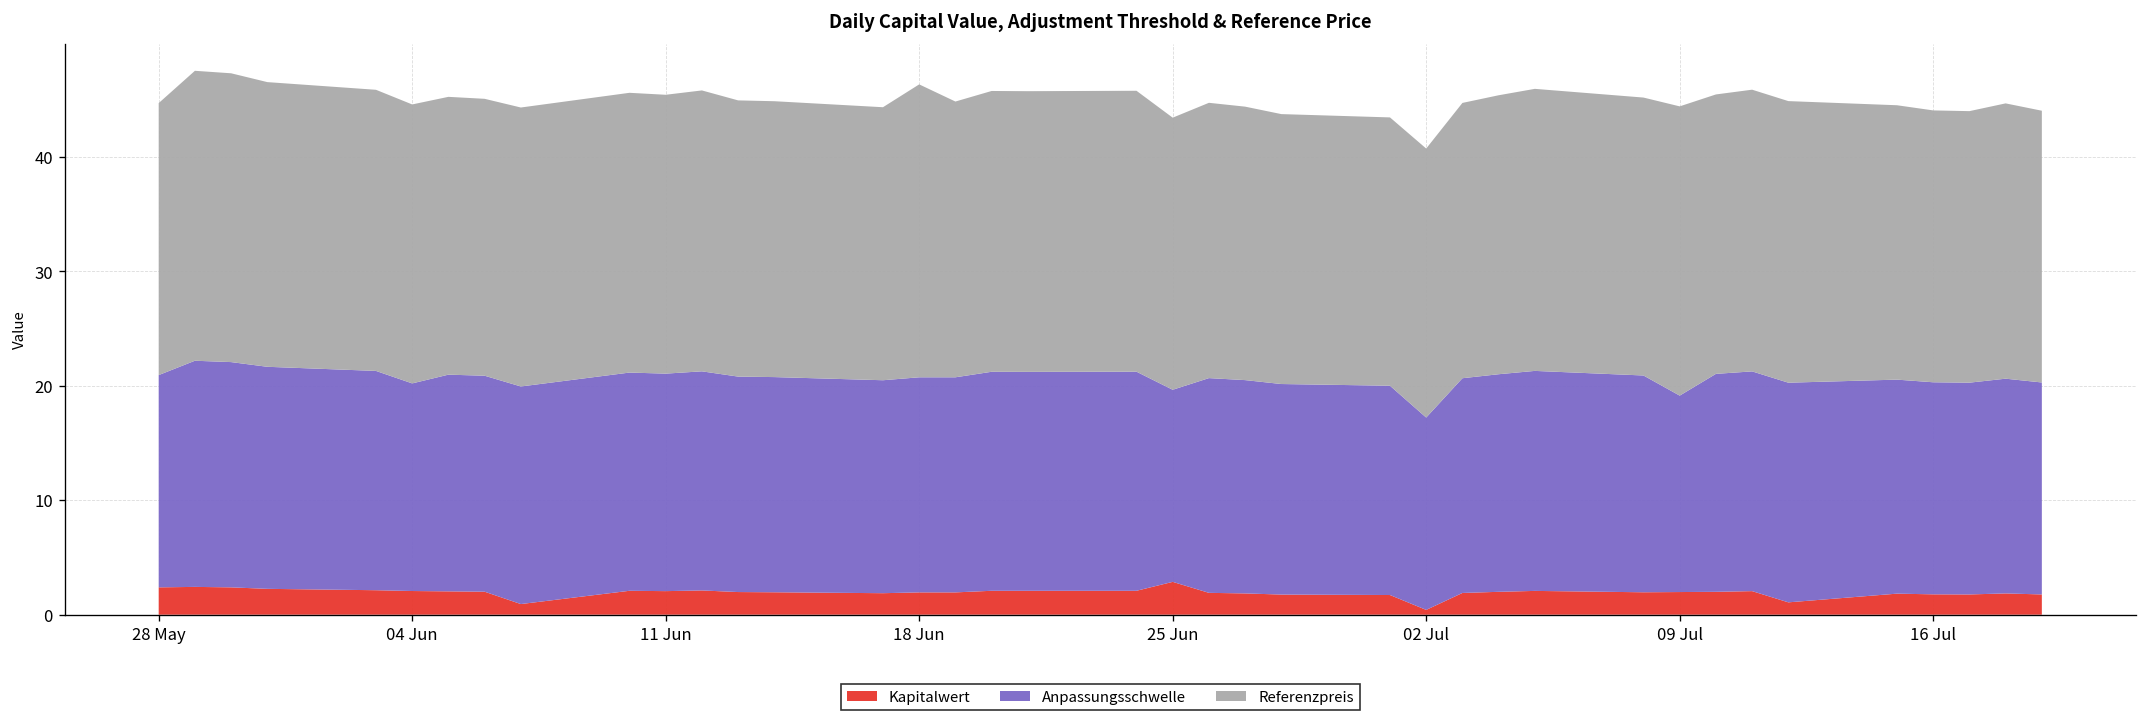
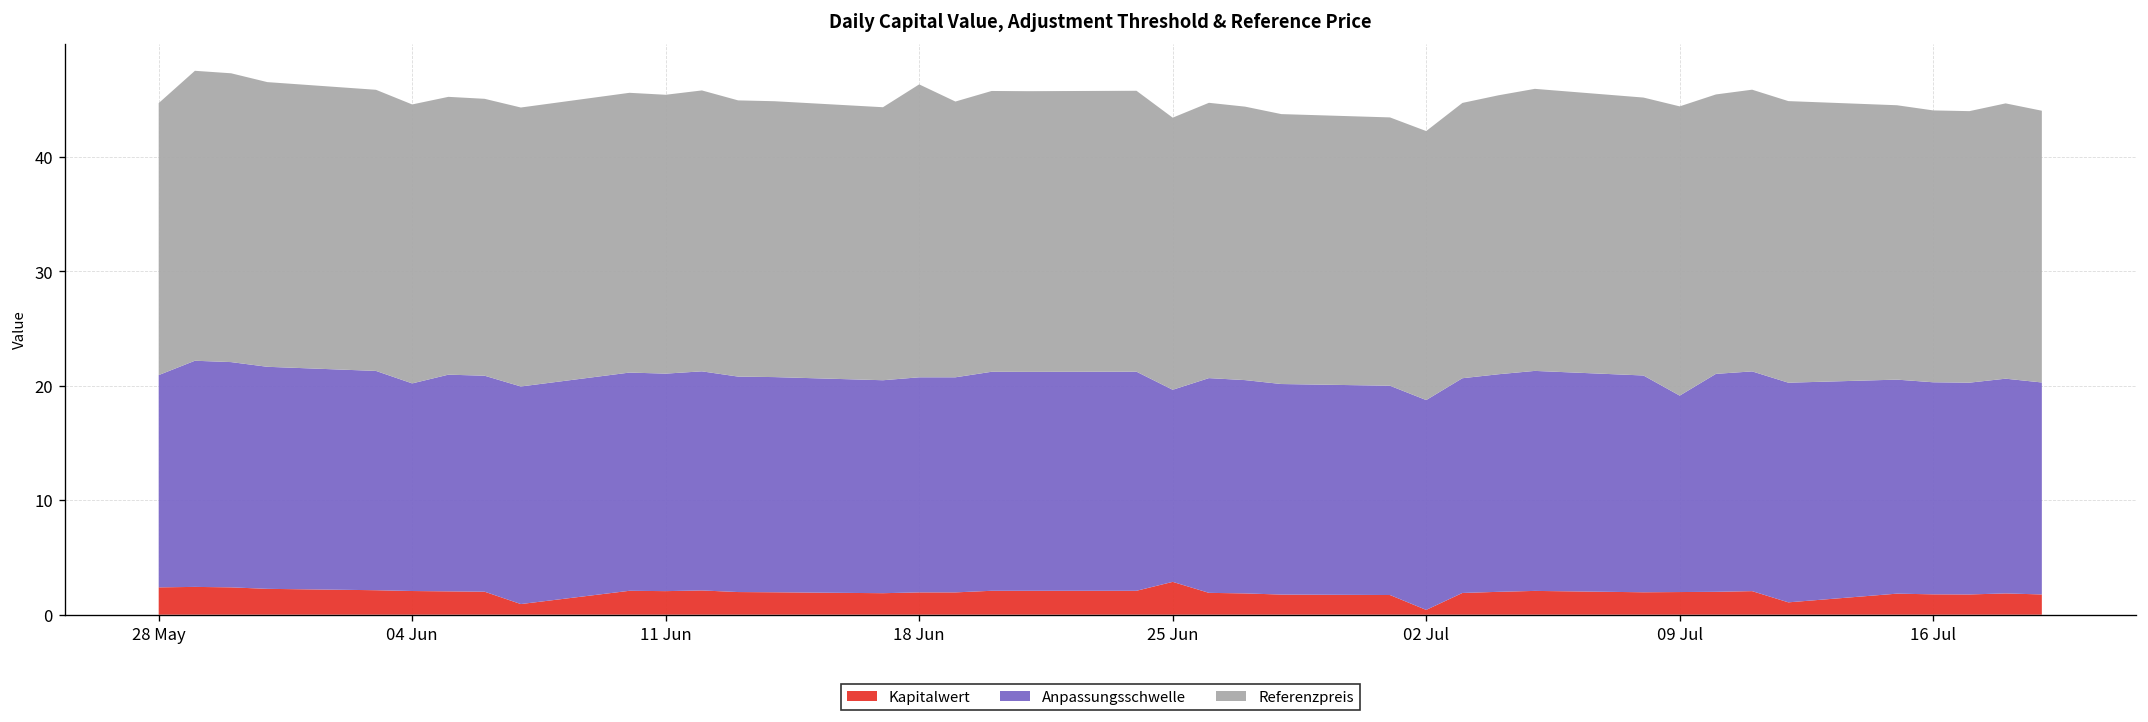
Anpassungsschwelle, 02 Jul: 17 -> 18
